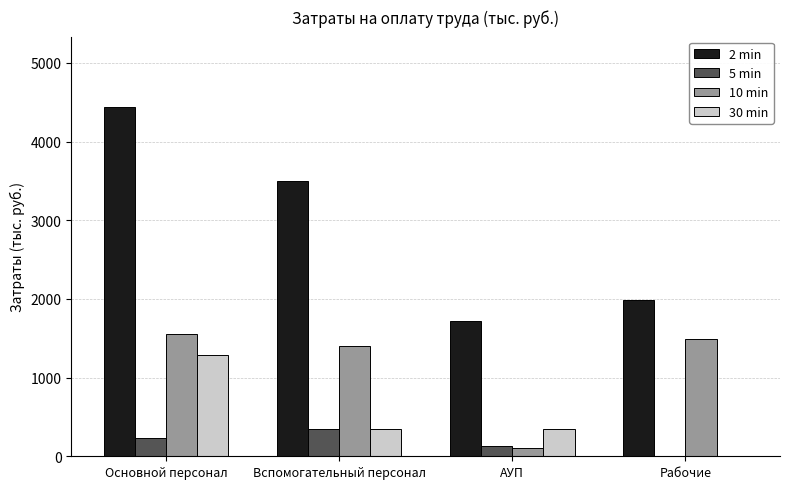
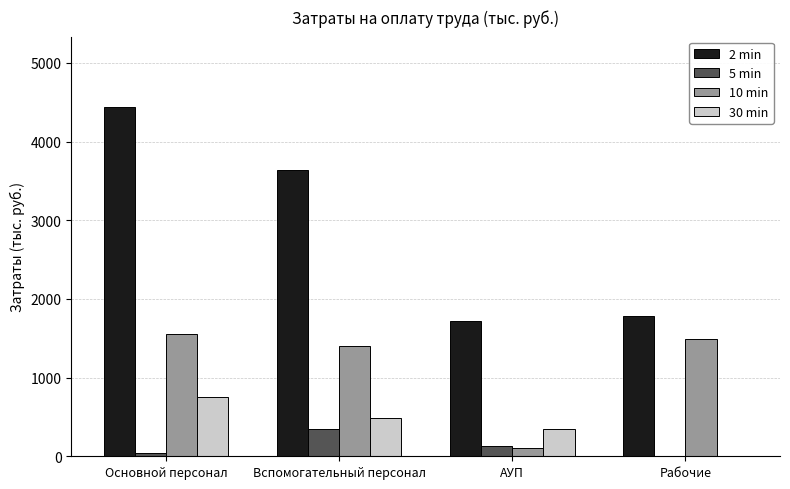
5 min, Основной персонал: 200 -> 0
30 min, Основной персонал: 1300 -> 800
2 min, Вспомогательный персонал: 3500 -> 3600
30 min, Вспомогательный персонал: 300 -> 500
2 min, Рабочие: 2000 -> 1800
